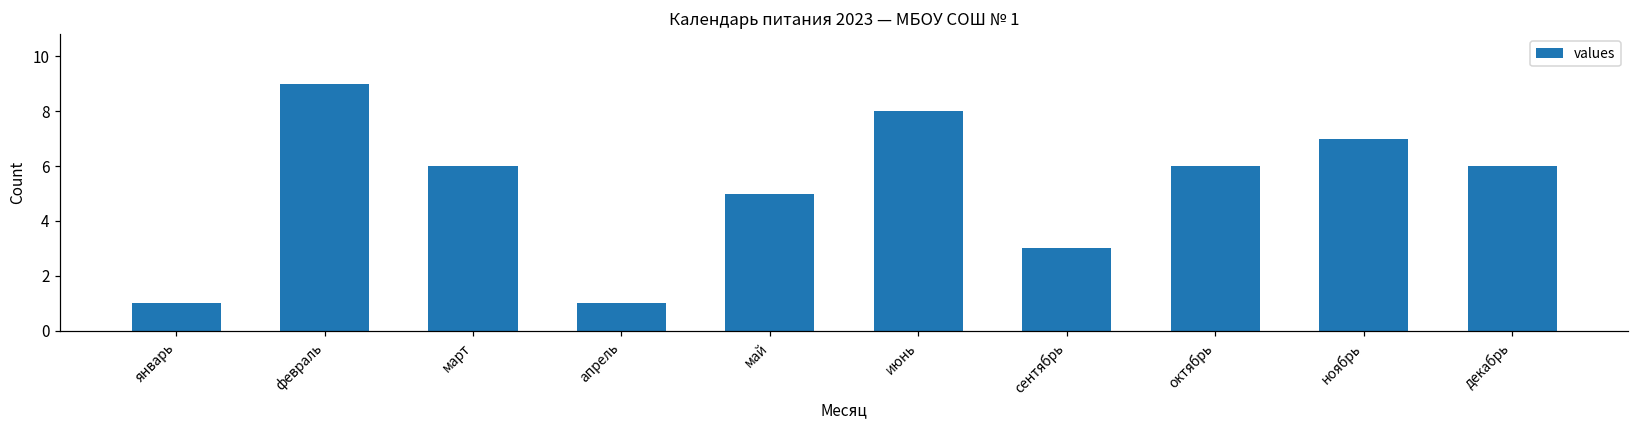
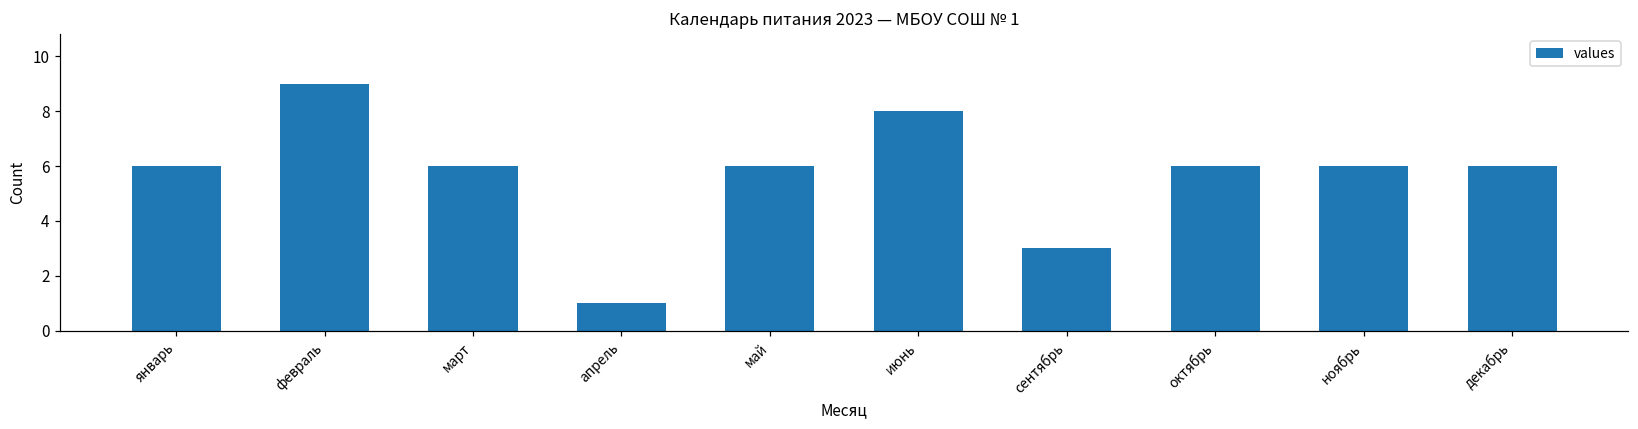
январь: 1 -> 6
май: 5 -> 6
ноябрь: 7 -> 6
